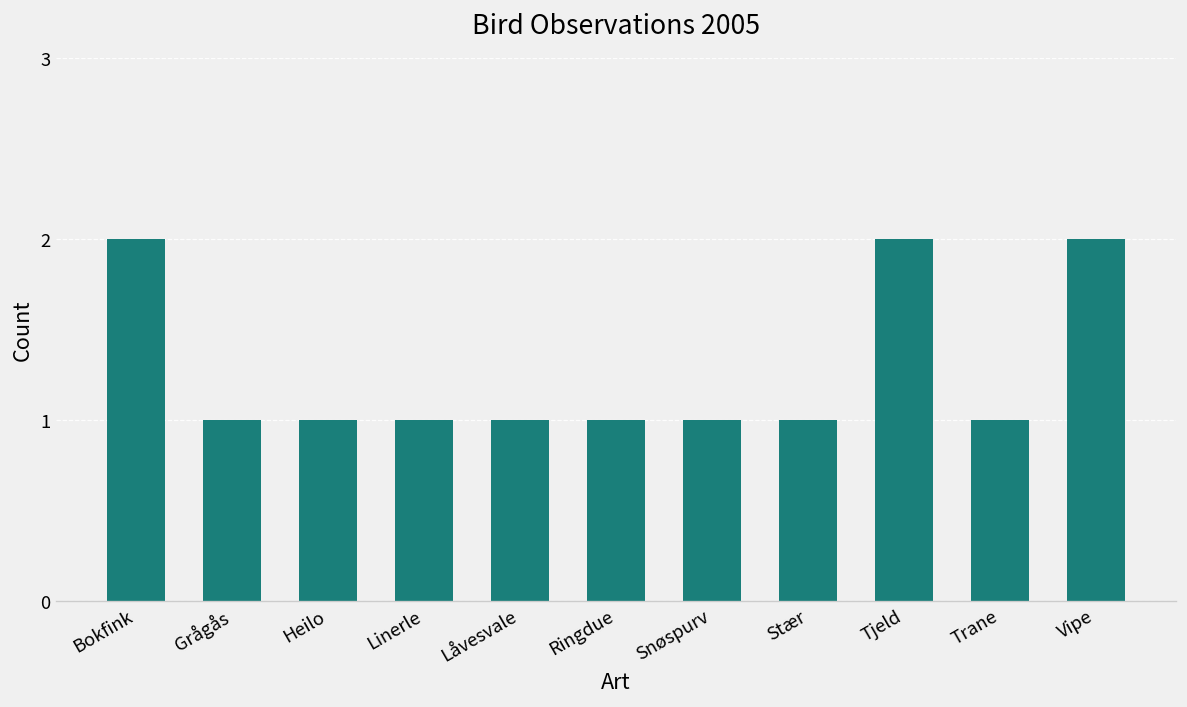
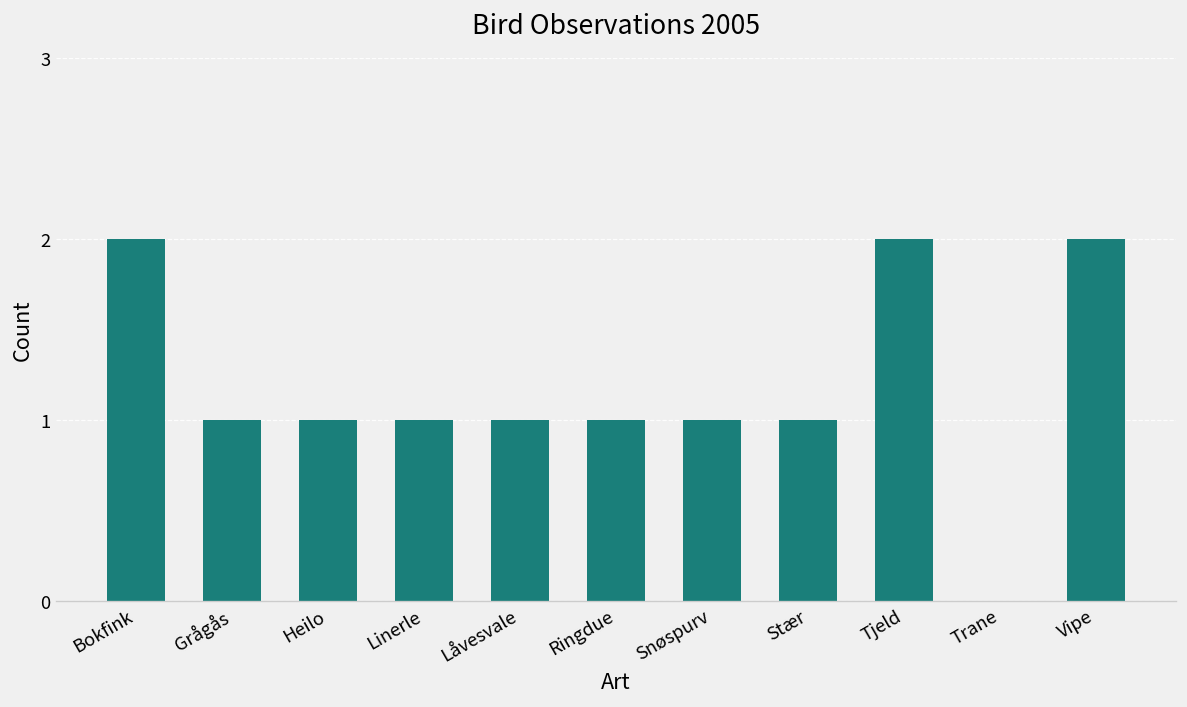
Trane: 1 -> 0
